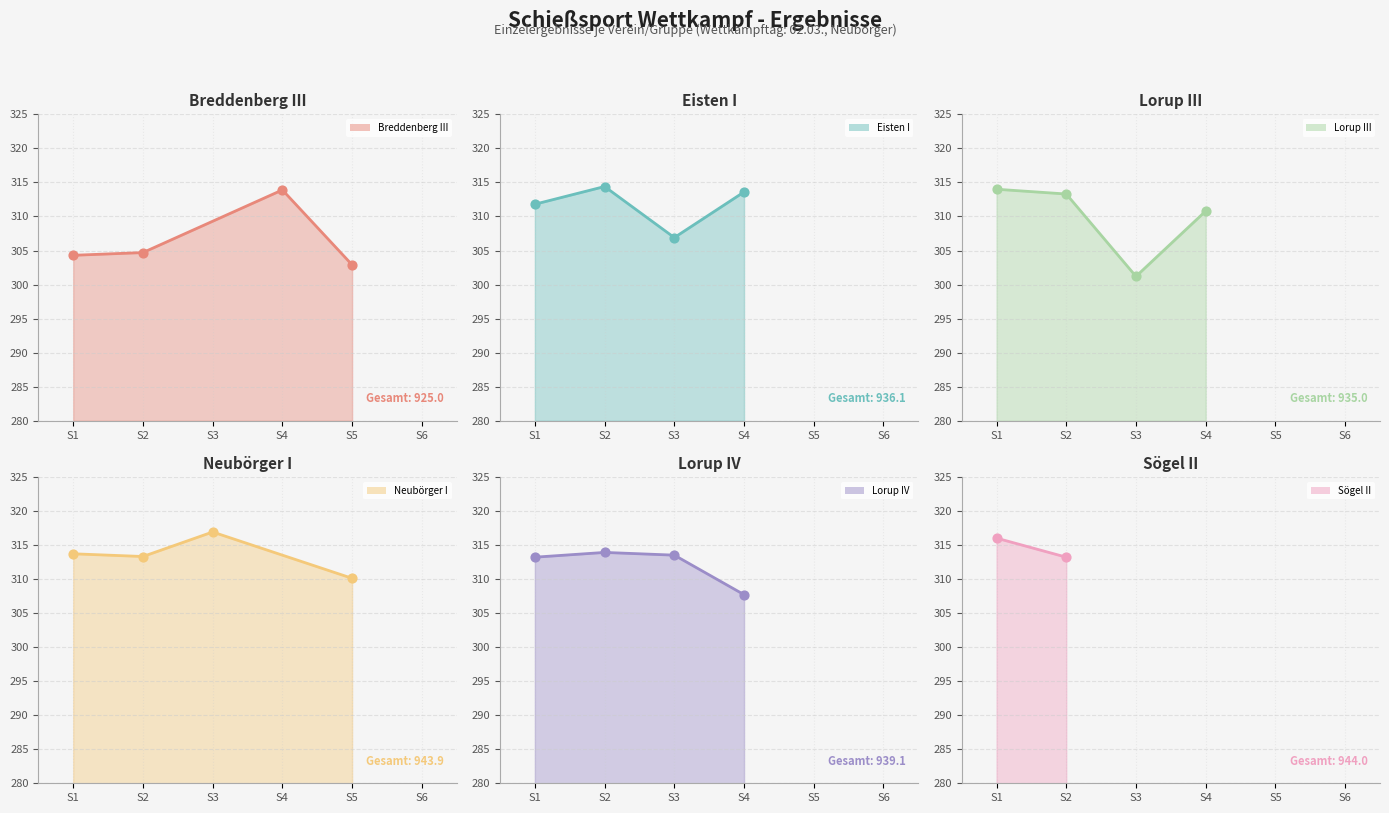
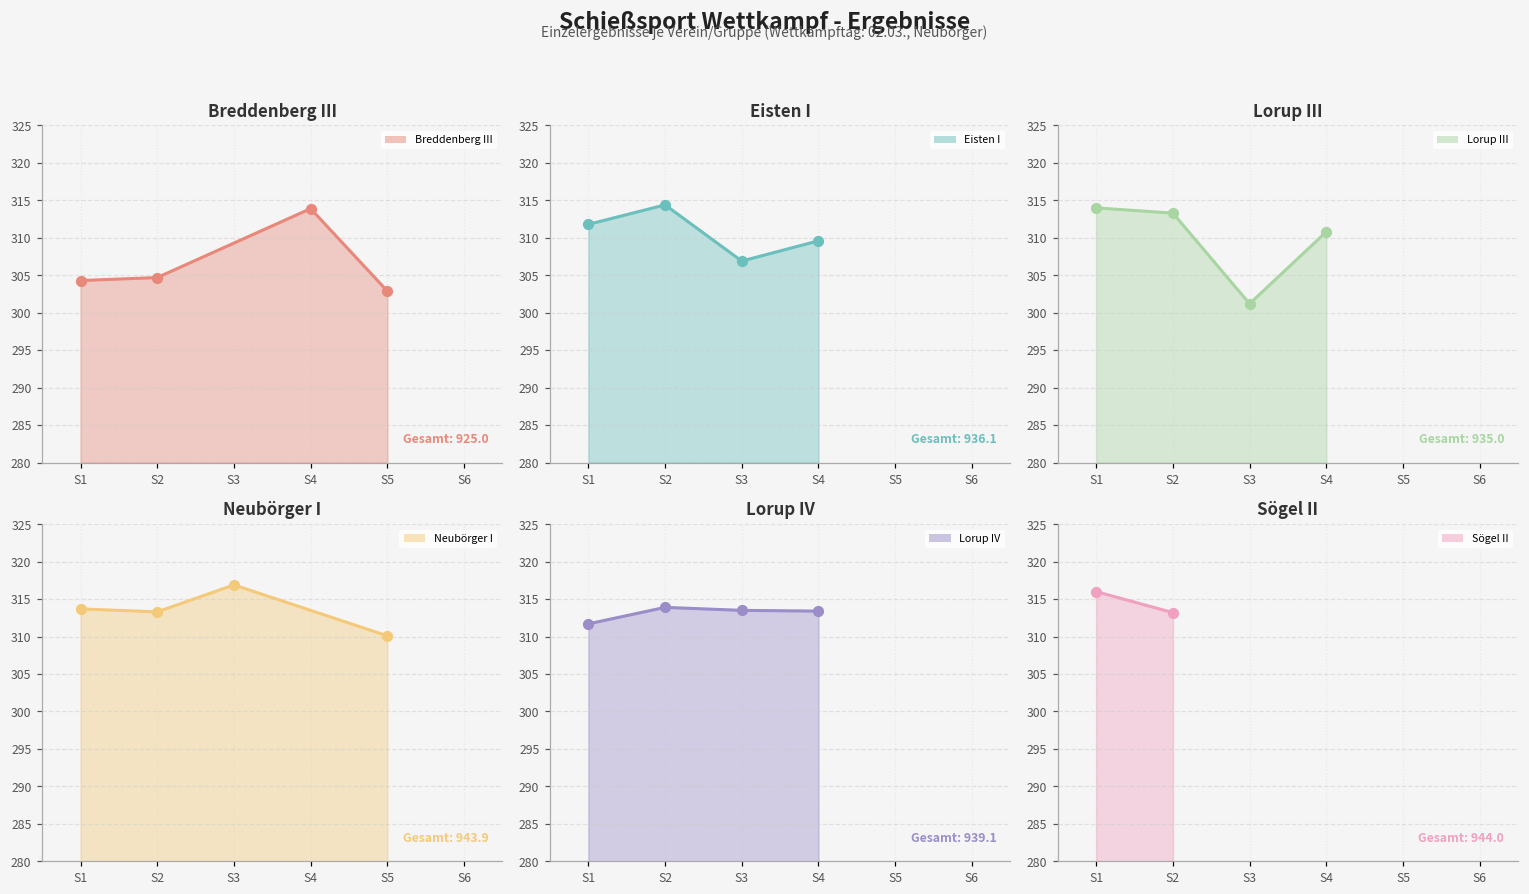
Eisten I, S4: 314 -> 310
Lorup IV, S1: 313 -> 312
Lorup IV, S4: 308 -> 313
